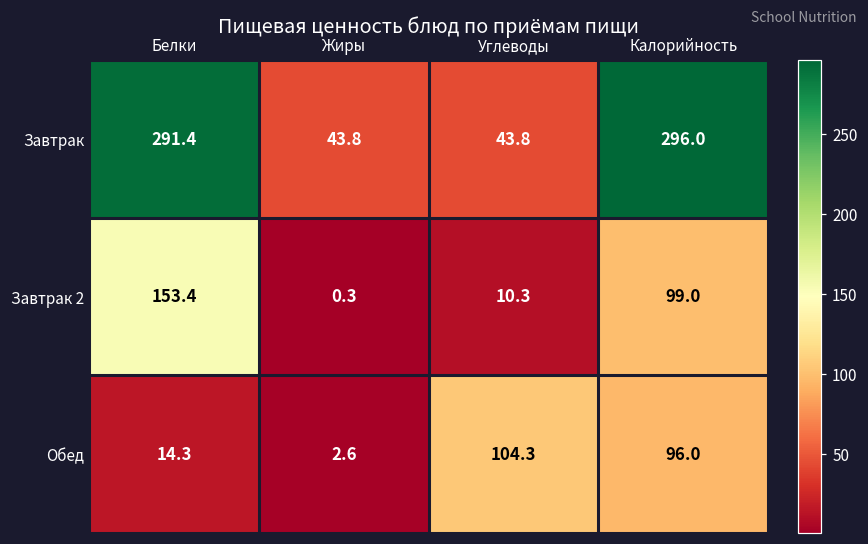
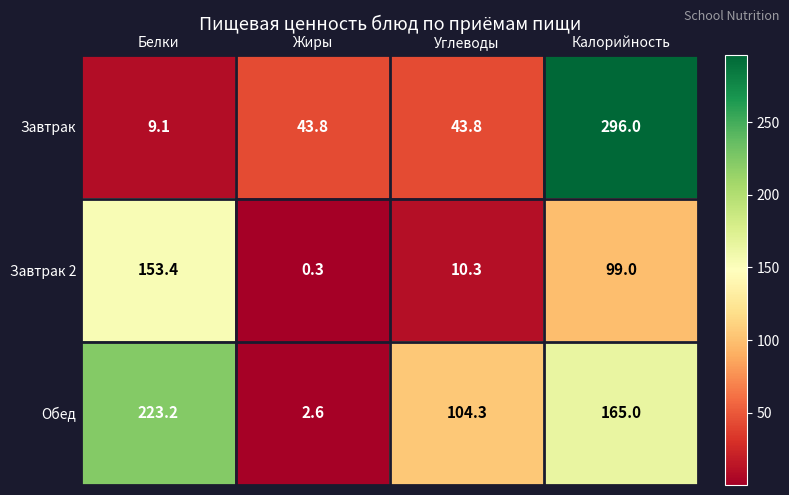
Завтрак, Белки: 291.4 -> 9.1
Обед, Белки: 14.3 -> 223.2
Обед, Калорийность: 96.0 -> 165.0
